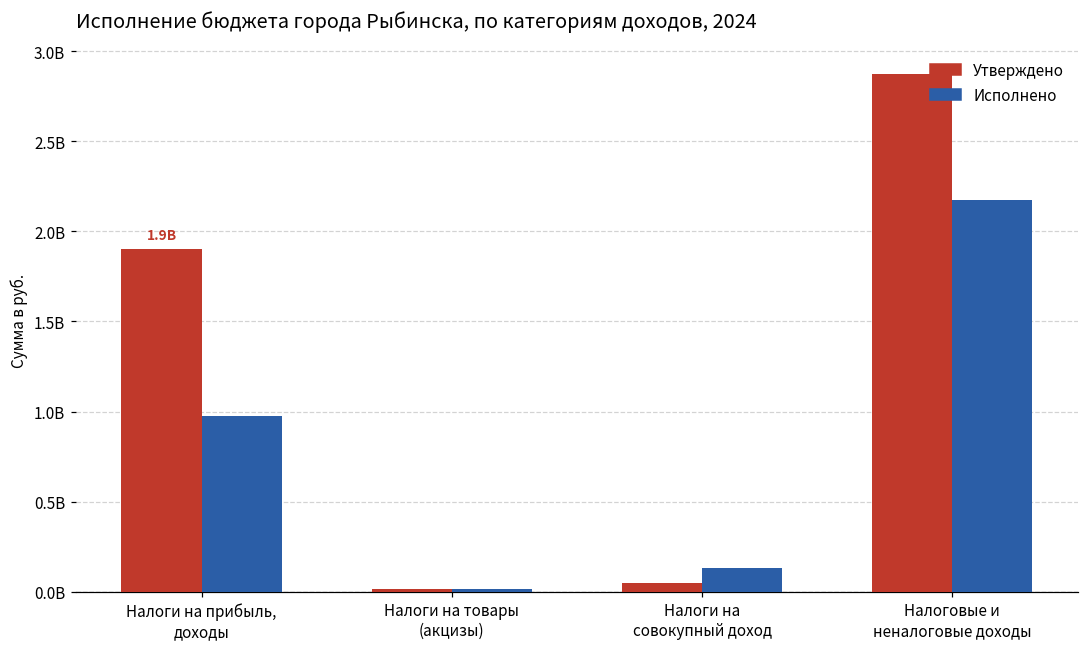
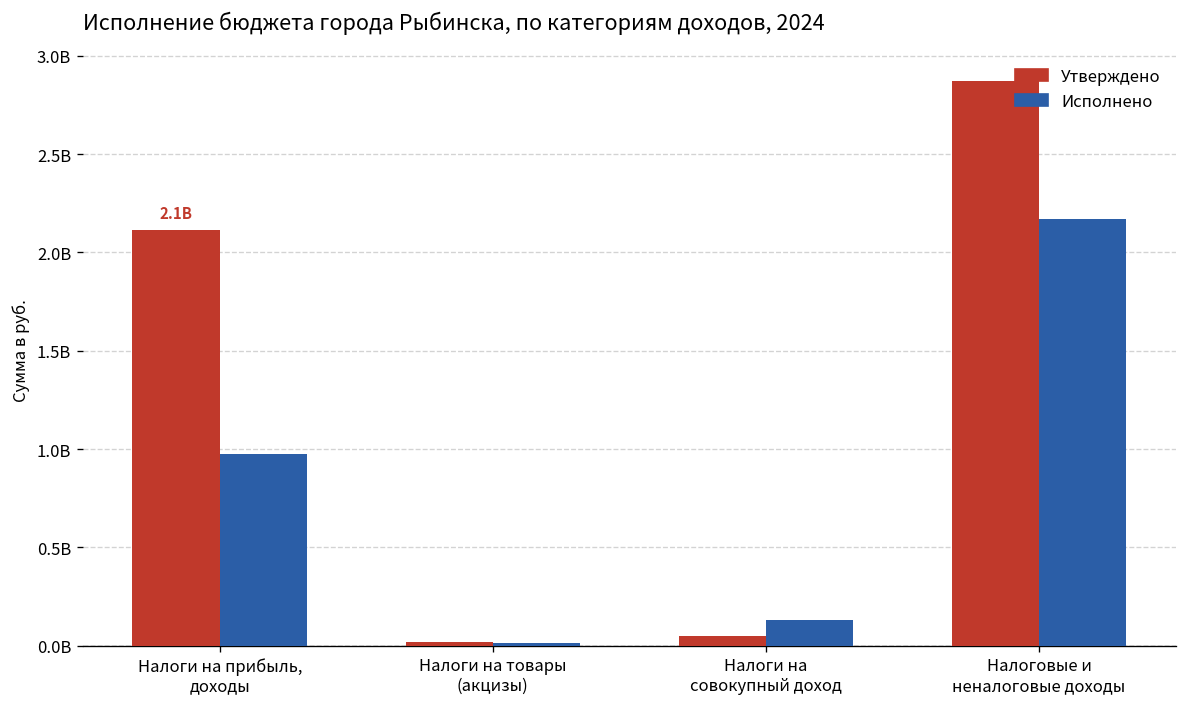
Утверждено, Налоги на прибыль, доходы: 1.9B -> 2.1B
